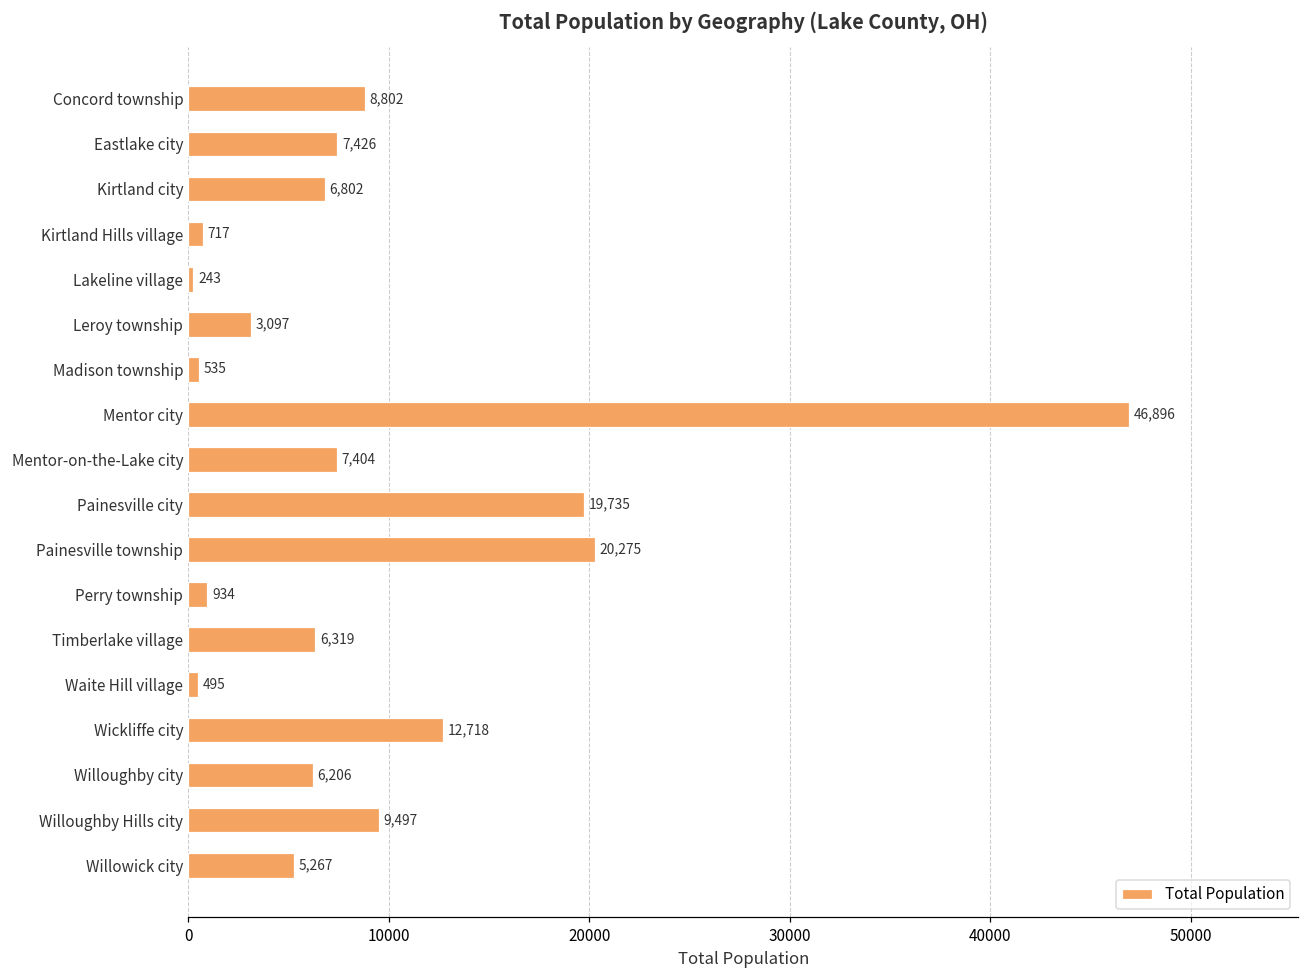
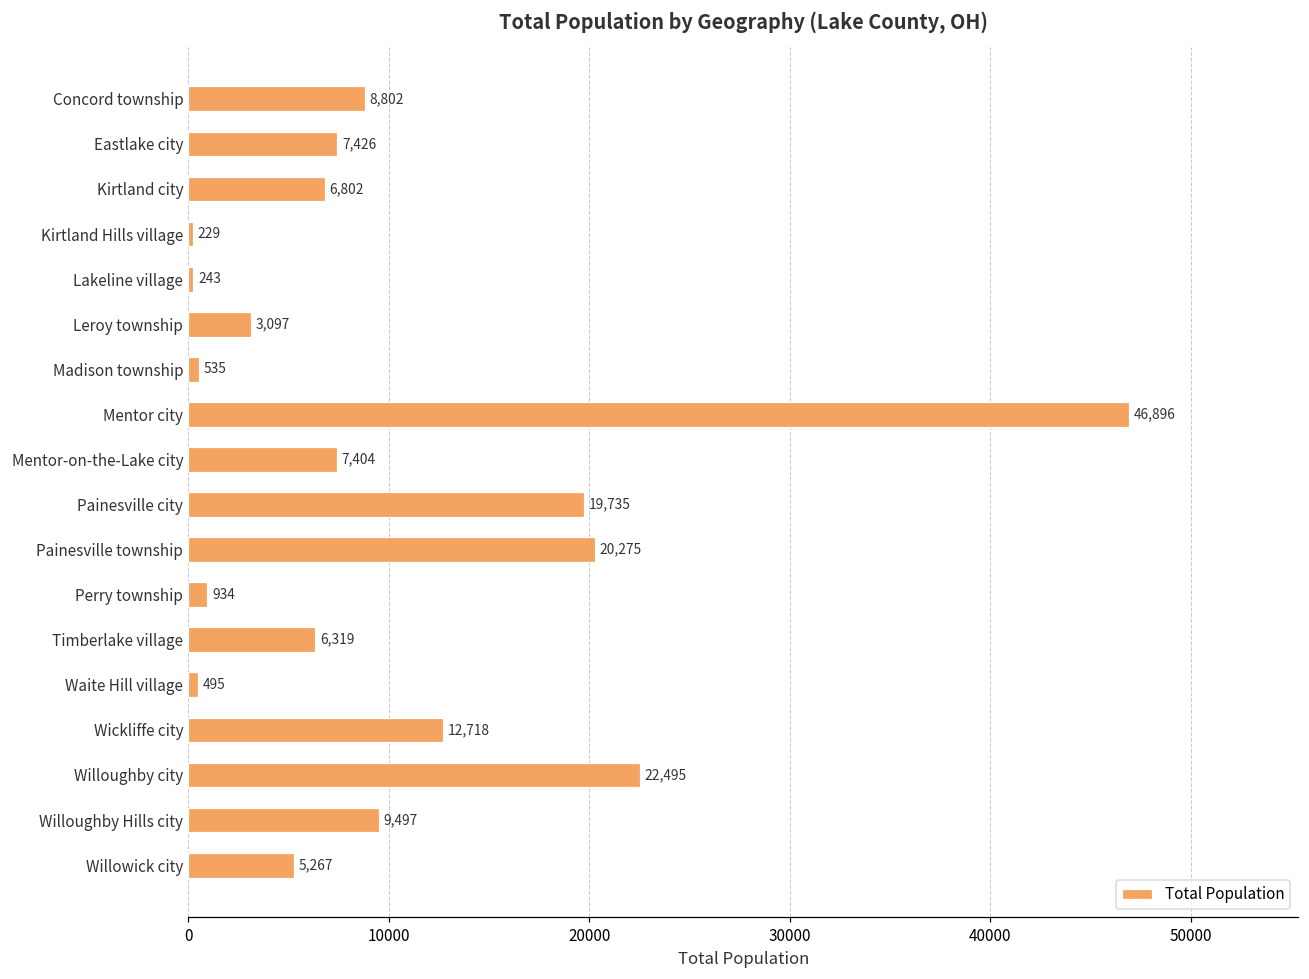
Kirtland Hills village: 717 -> 229
Willoughby city: 6,206 -> 22,495
